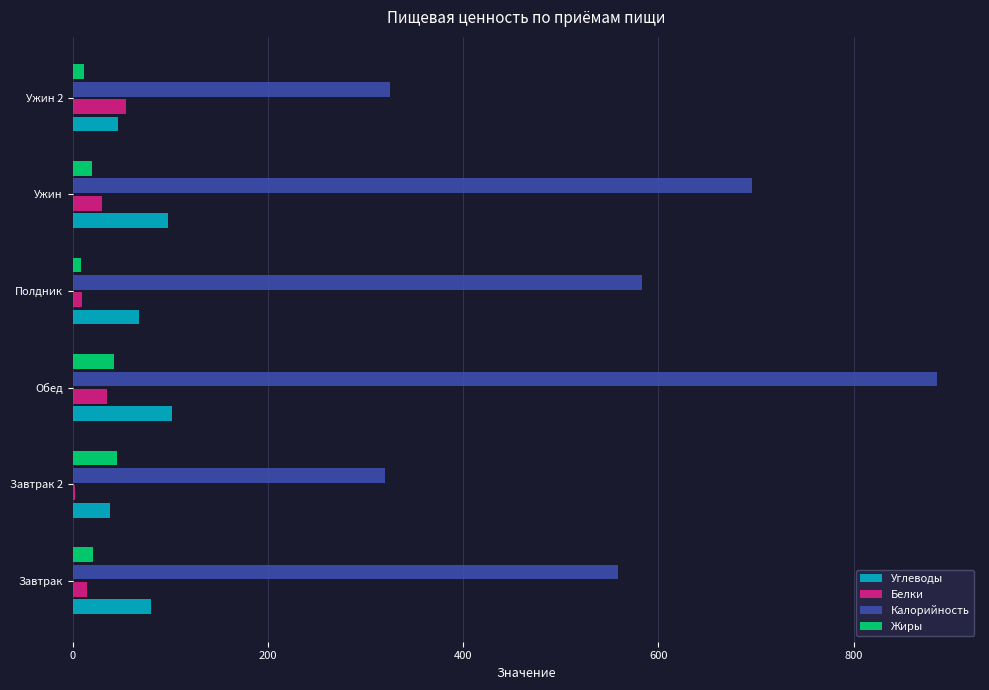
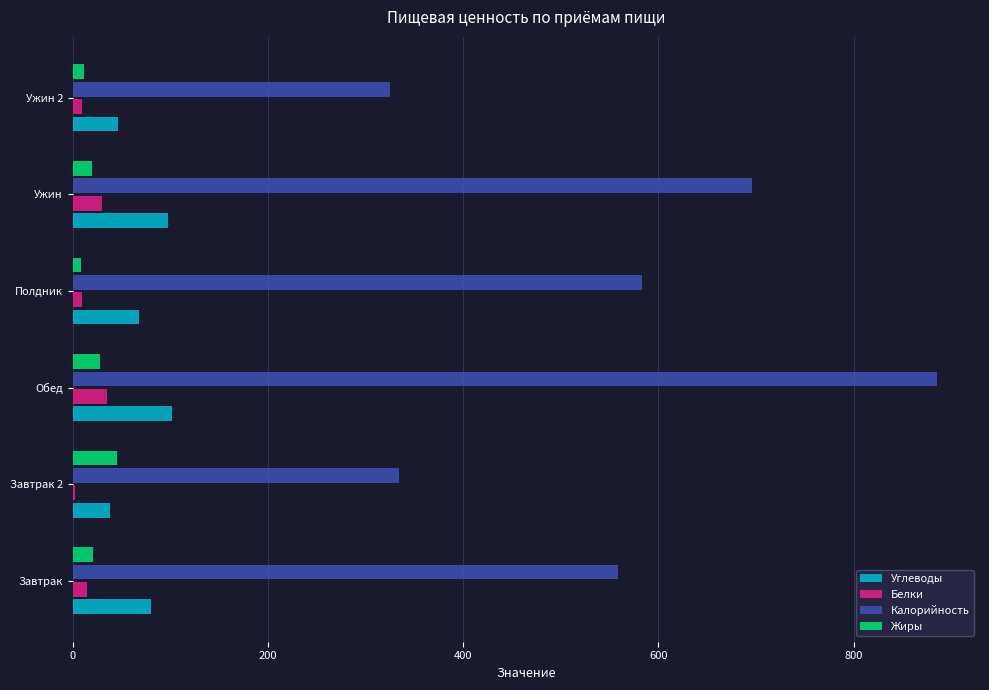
Белки, Ужин 2: 50 -> 10
Жиры, Обед: 40 -> 30
Калорийность, Завтрак 2: 320 -> 330
